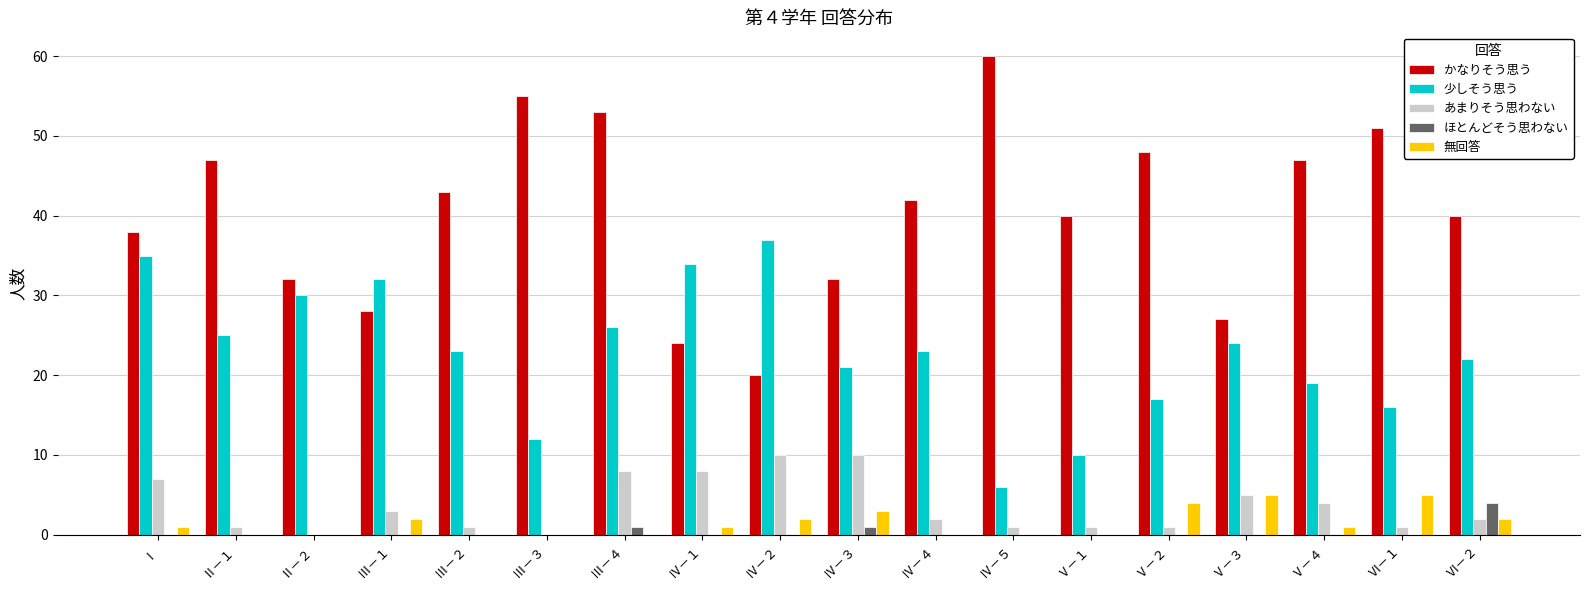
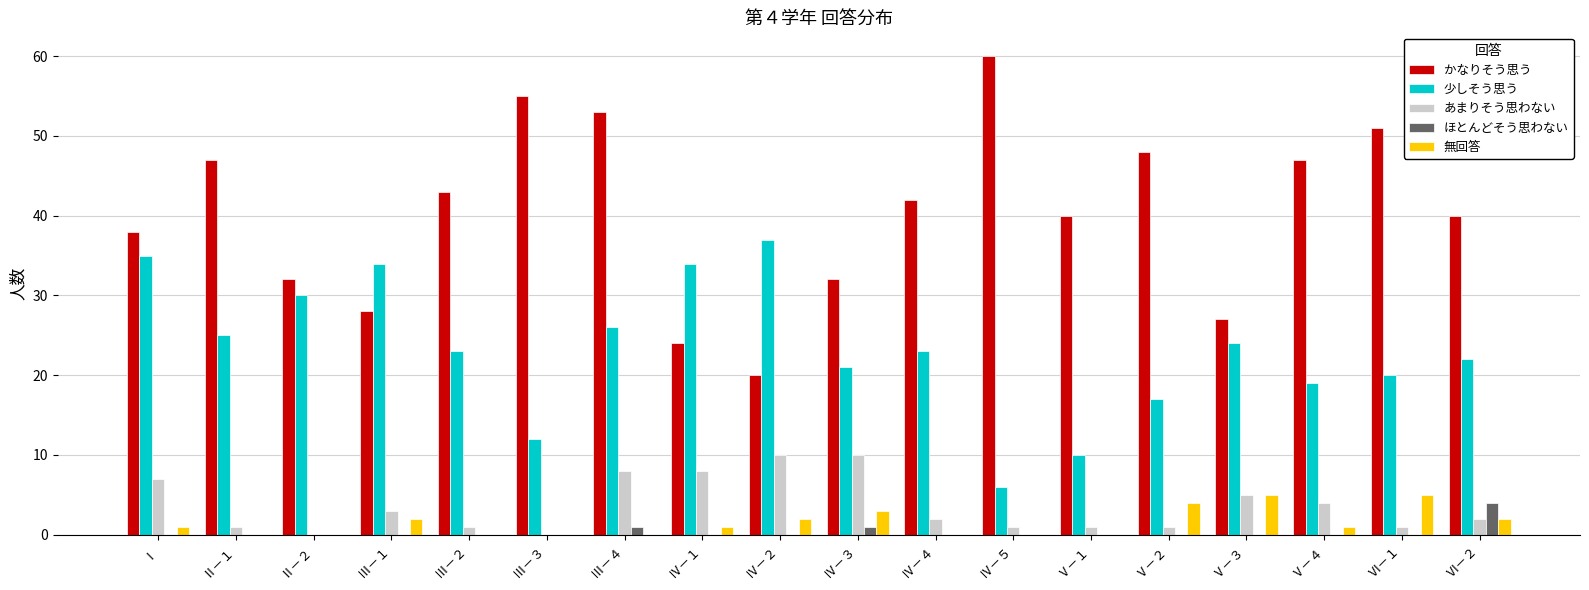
少しそう思う, Ⅲ－１: 32 -> 34
少しそう思う, Ⅵ－１: 16 -> 20
